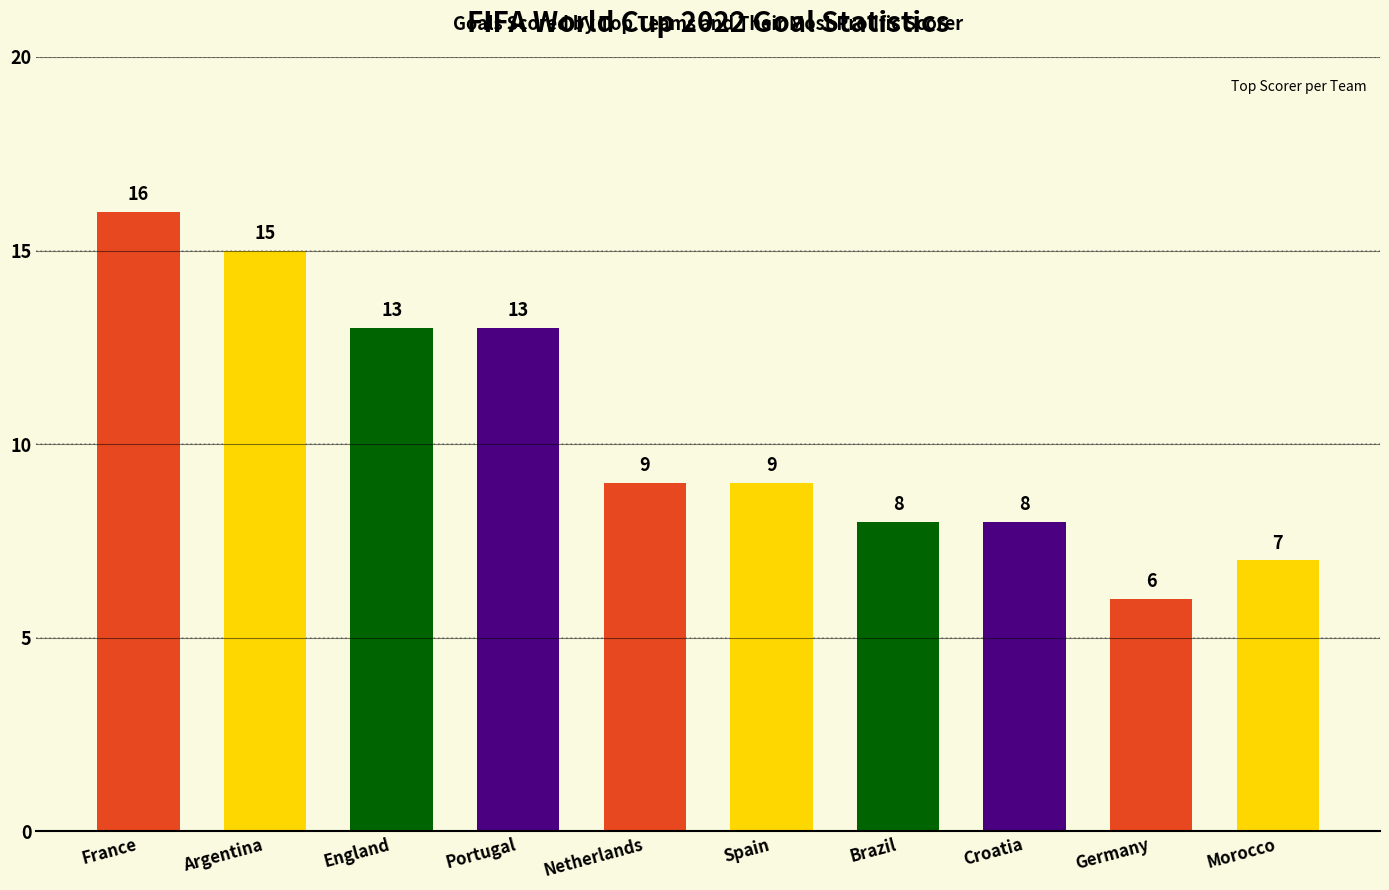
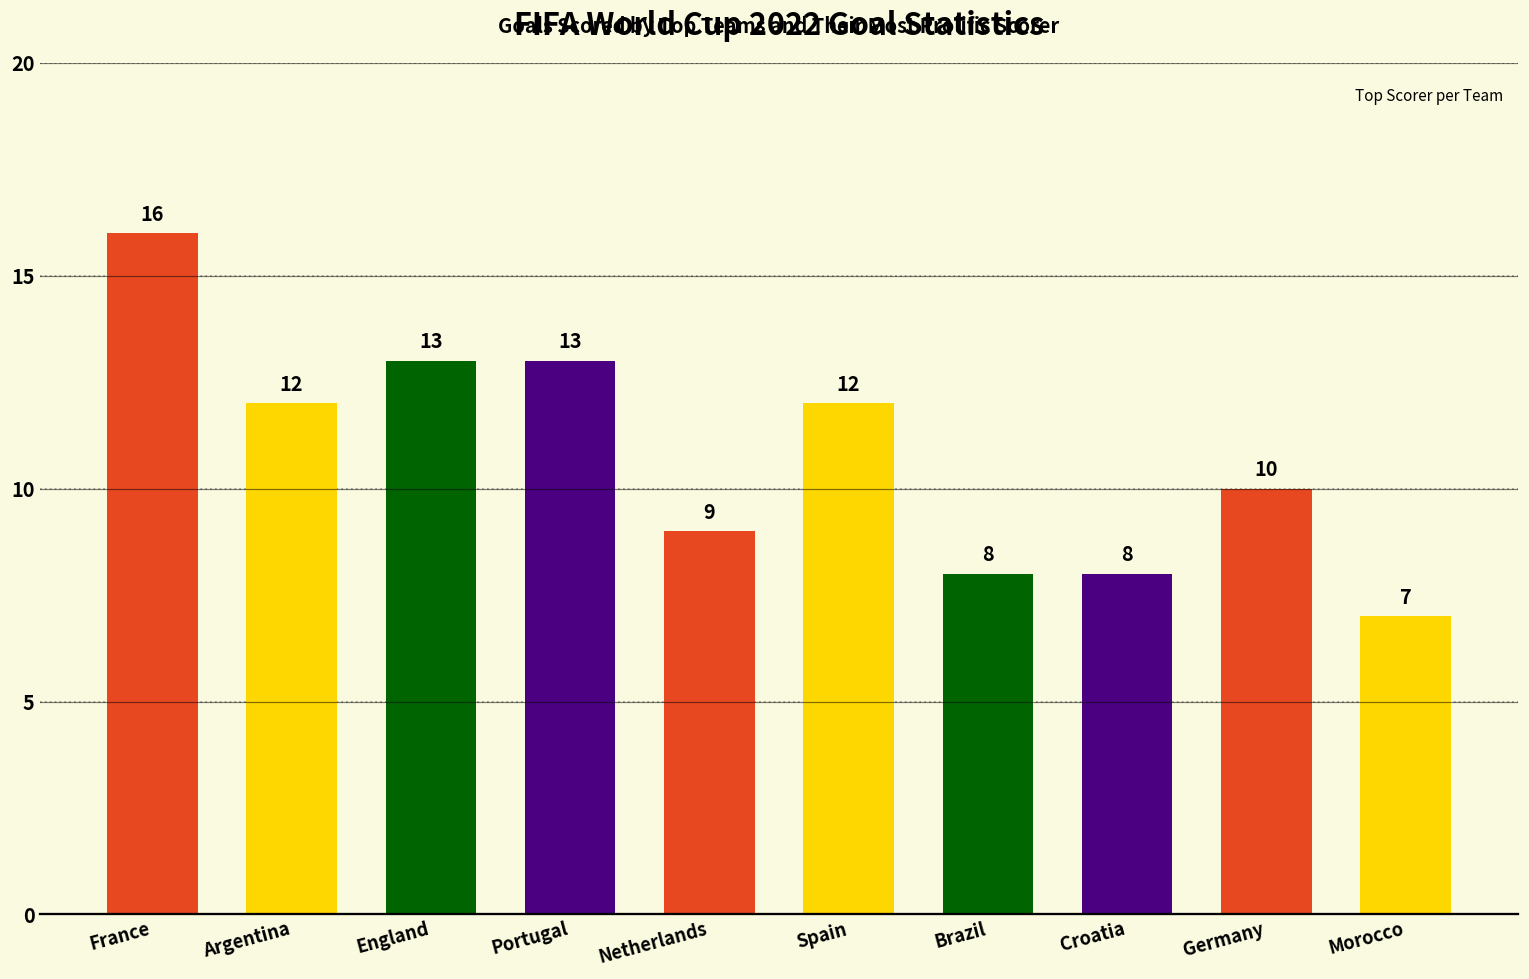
Argentina: 15 -> 12
Spain: 9 -> 12
Germany: 6 -> 10
